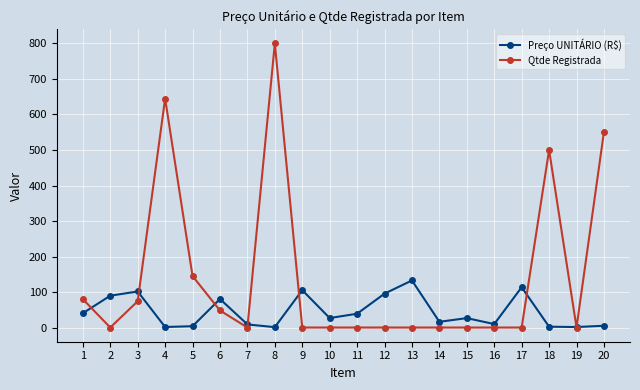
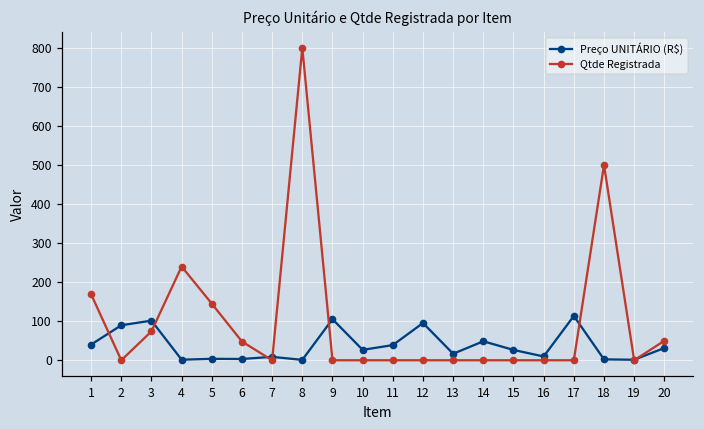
Qtde Registrada, 1: 80 -> 170
Qtde Registrada, 4: 650 -> 240
Preço UNITÁRIO (R$), 6: 80 -> 0
Preço UNITÁRIO (R$), 13: 130 -> 20
Preço UNITÁRIO (R$), 14: 20 -> 50
Preço UNITÁRIO (R$), 20: 0 -> 30
Qtde Registrada, 20: 550 -> 50
